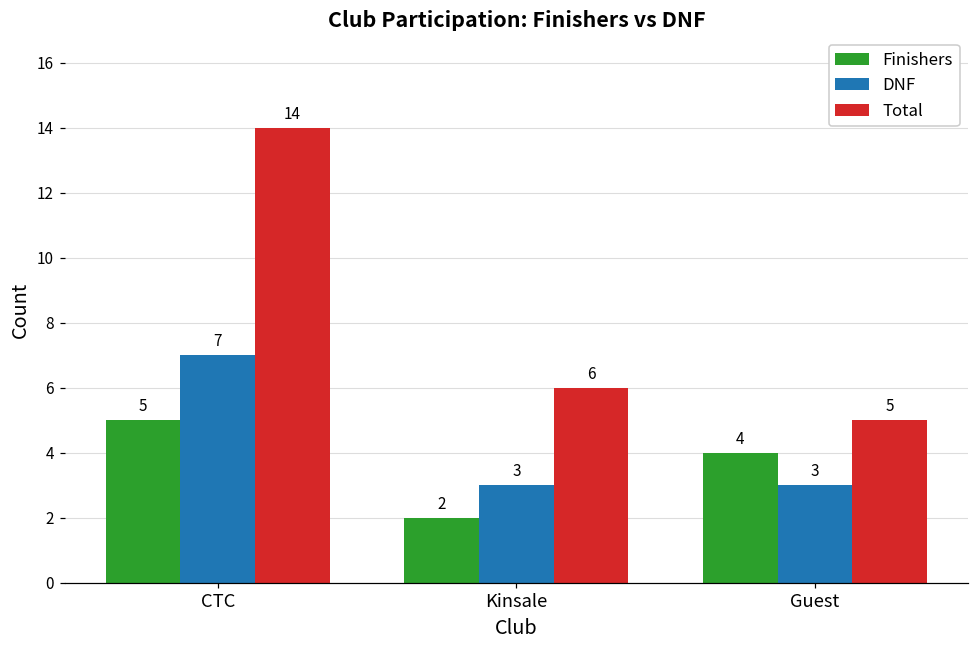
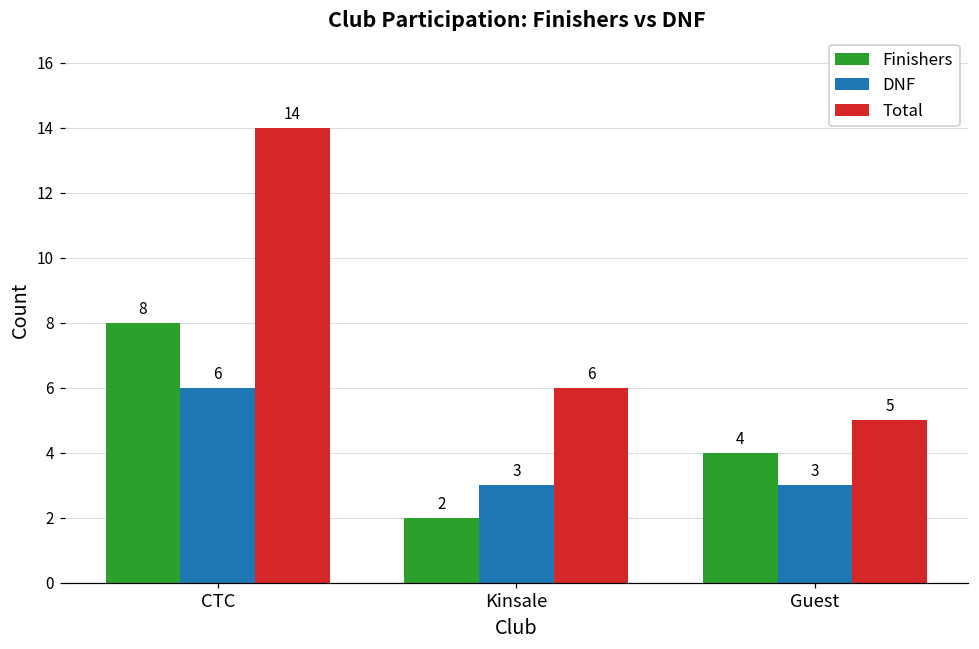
Finishers, CTC: 5 -> 8
DNF, CTC: 7 -> 6
